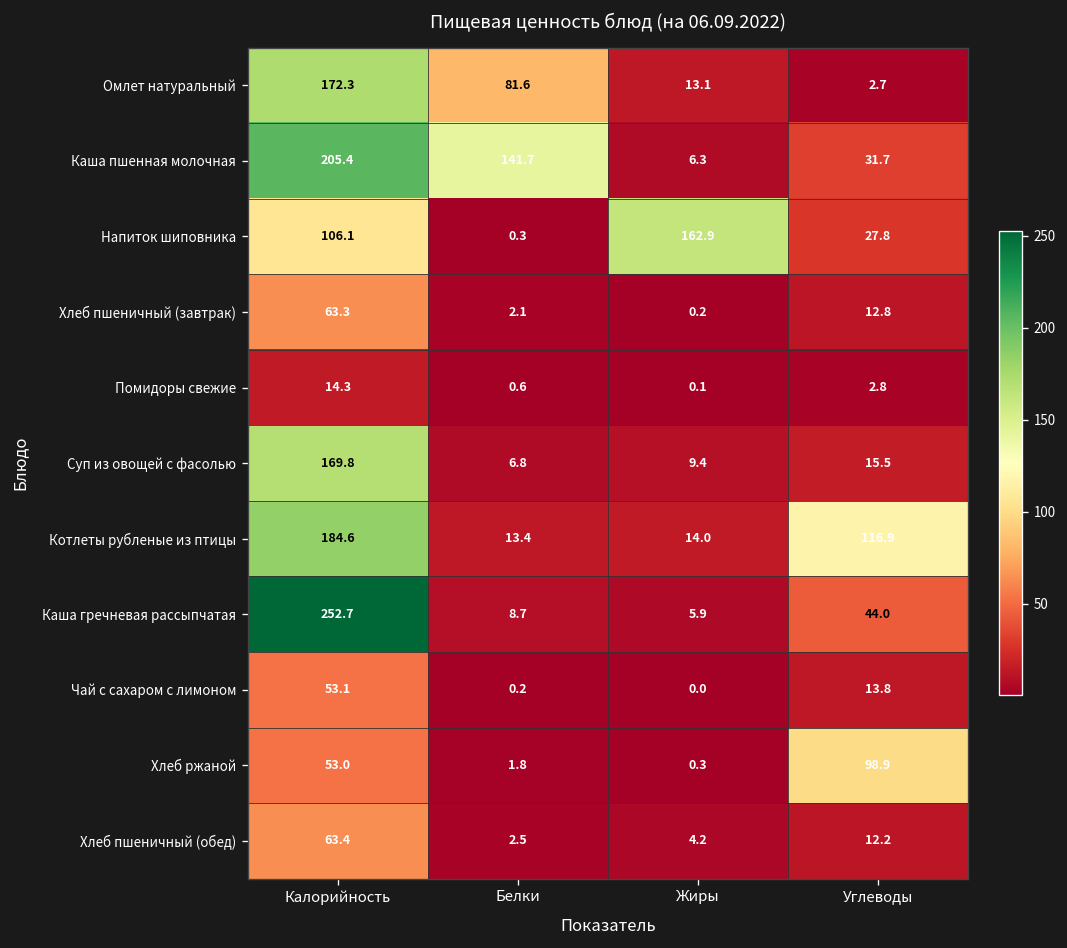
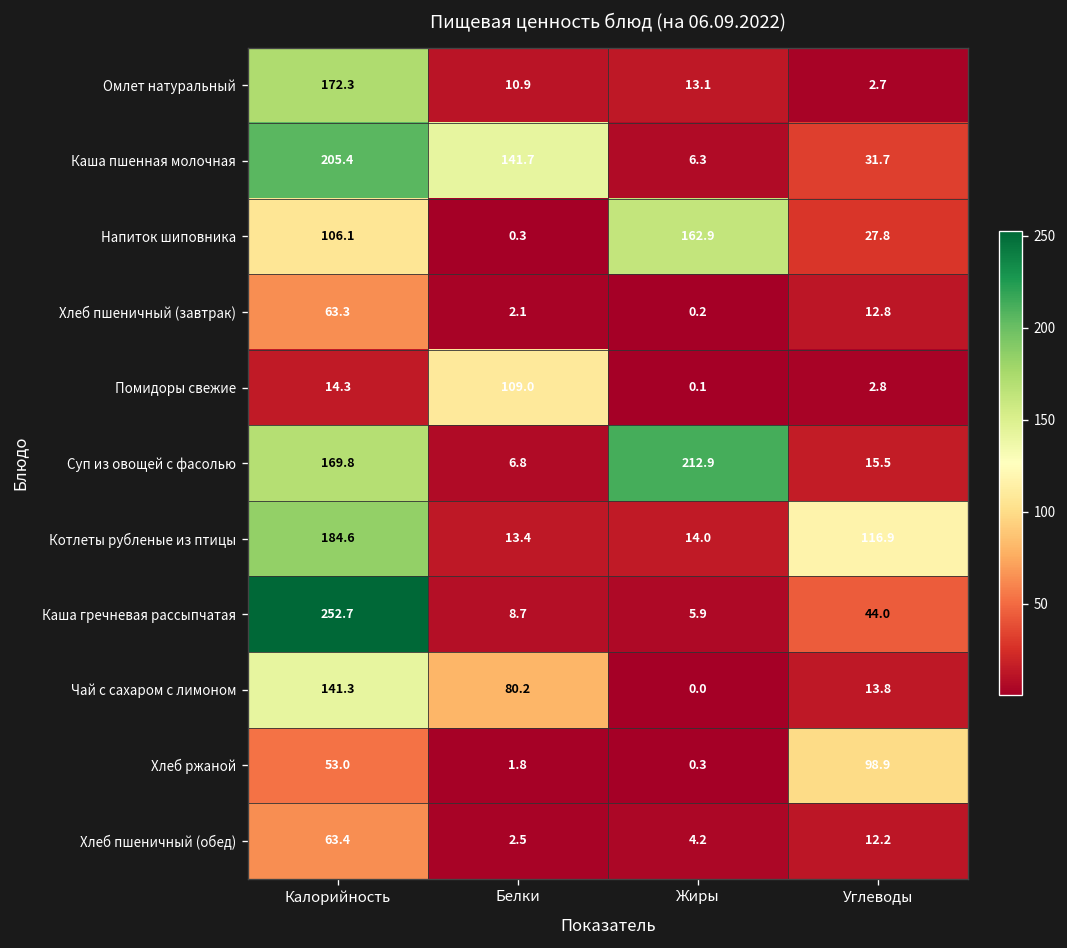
Омлет натуральный, Белки: 81.6 -> 10.9
Помидоры свежие, Белки: 0.6 -> 109.0
Суп из овощей с фасолью, Жиры: 9.4 -> 212.9
Чай с сахаром с лимоном, Калорийность: 53.1 -> 141.3
Чай с сахаром с лимоном, Белки: 0.2 -> 80.2
